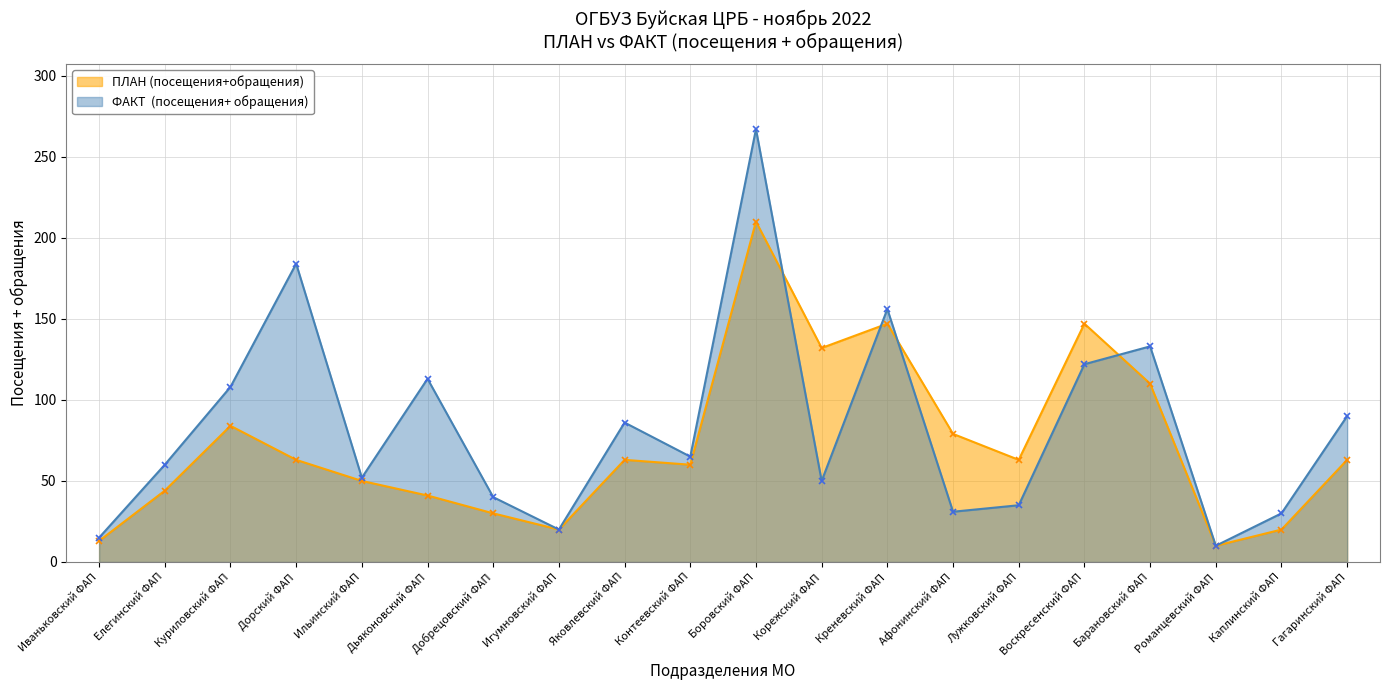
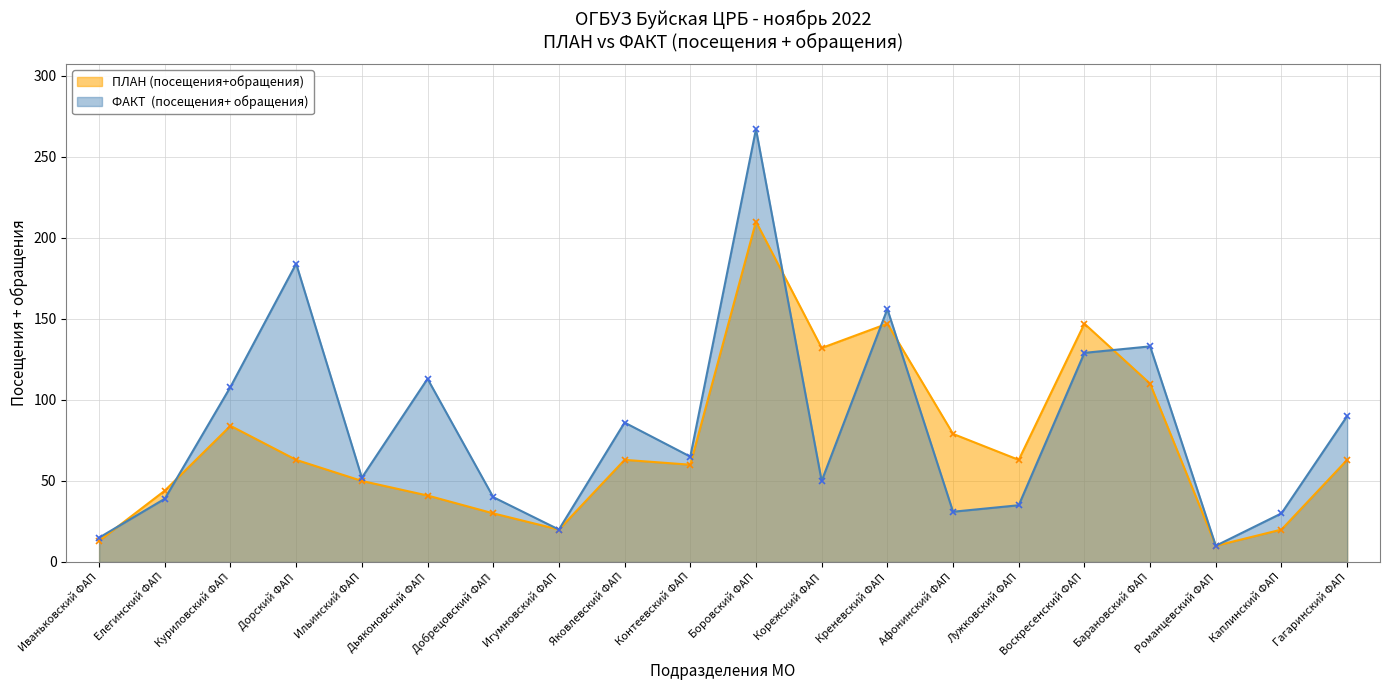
ФАКТ (посещения+ обращения), Елегинский ФАП: 60 -> 39
ФАКТ (посещения+ обращения), Воскресенский ФАП: 122 -> 129
